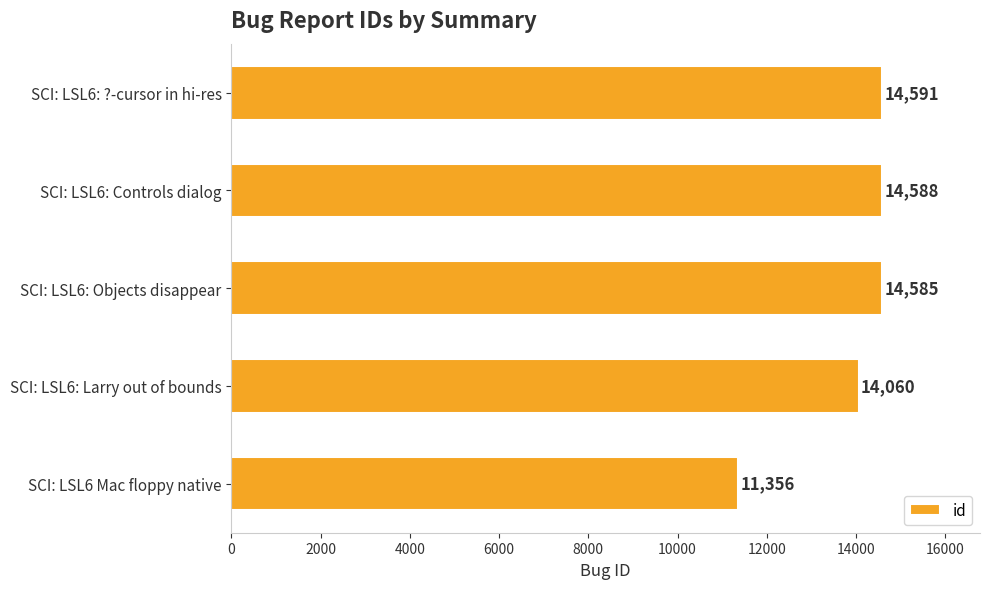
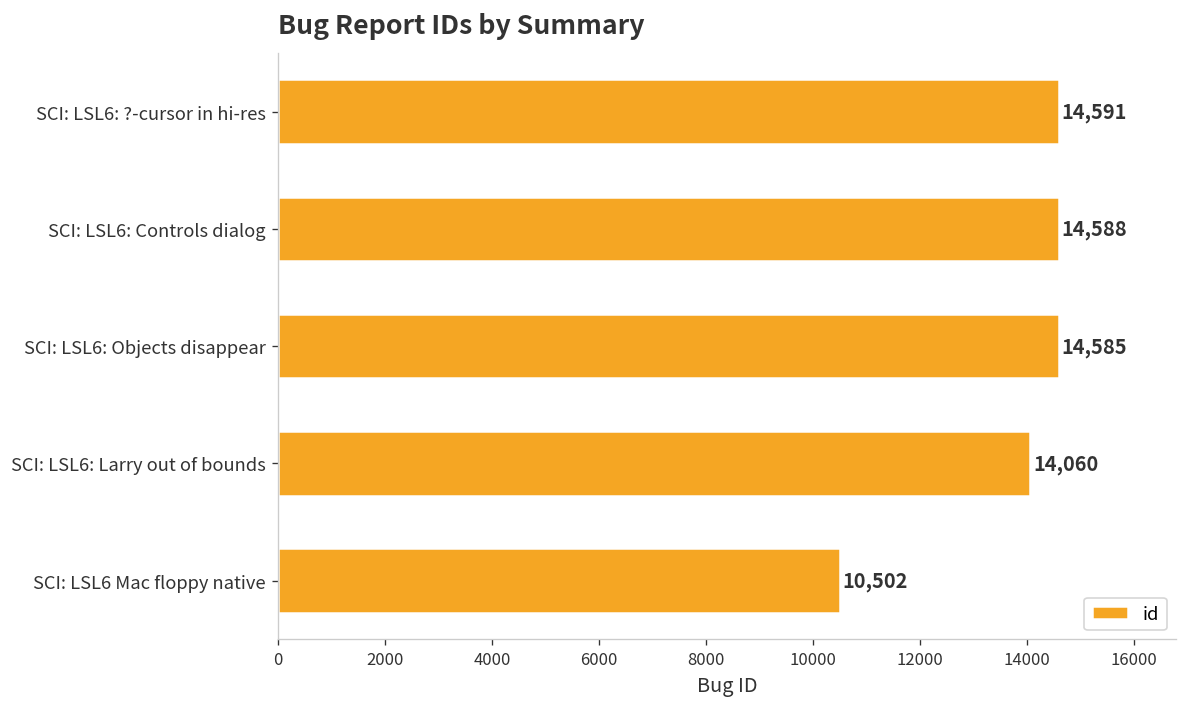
SCI: LSL6 Mac floppy native: 11,356 -> 10,502
